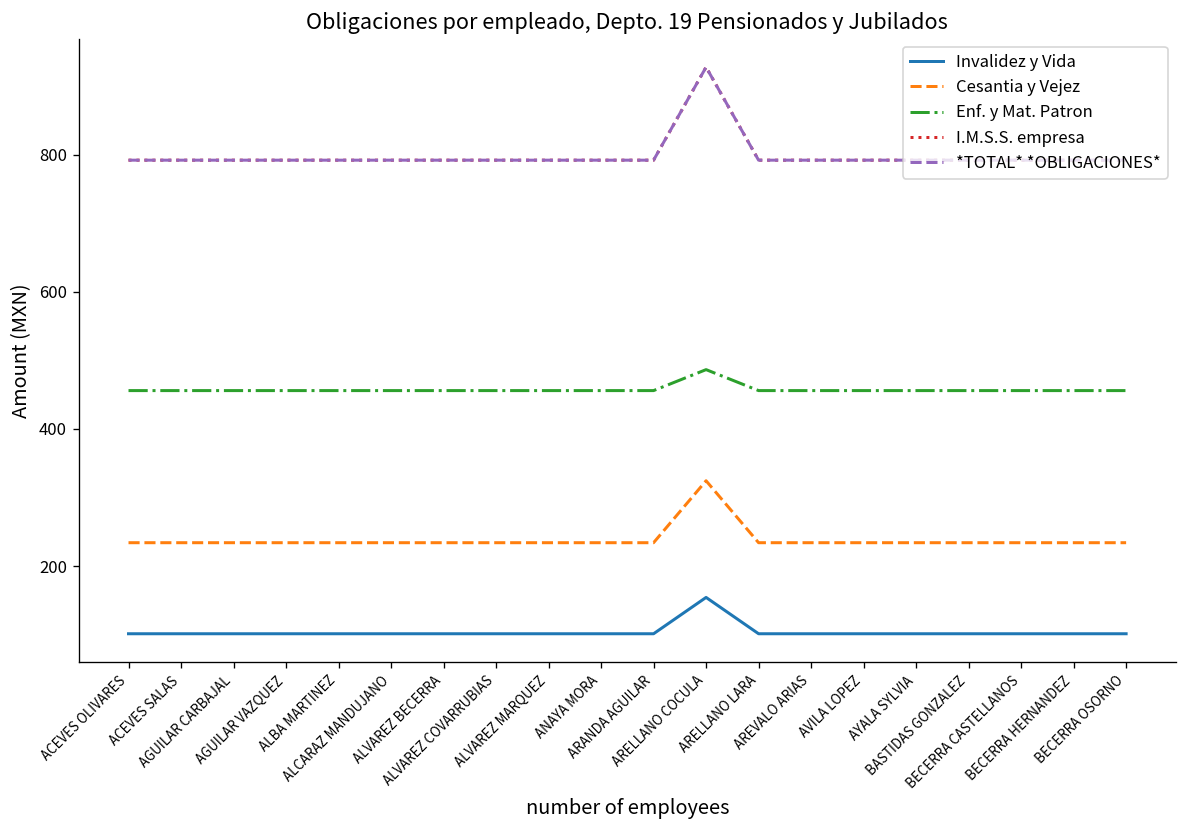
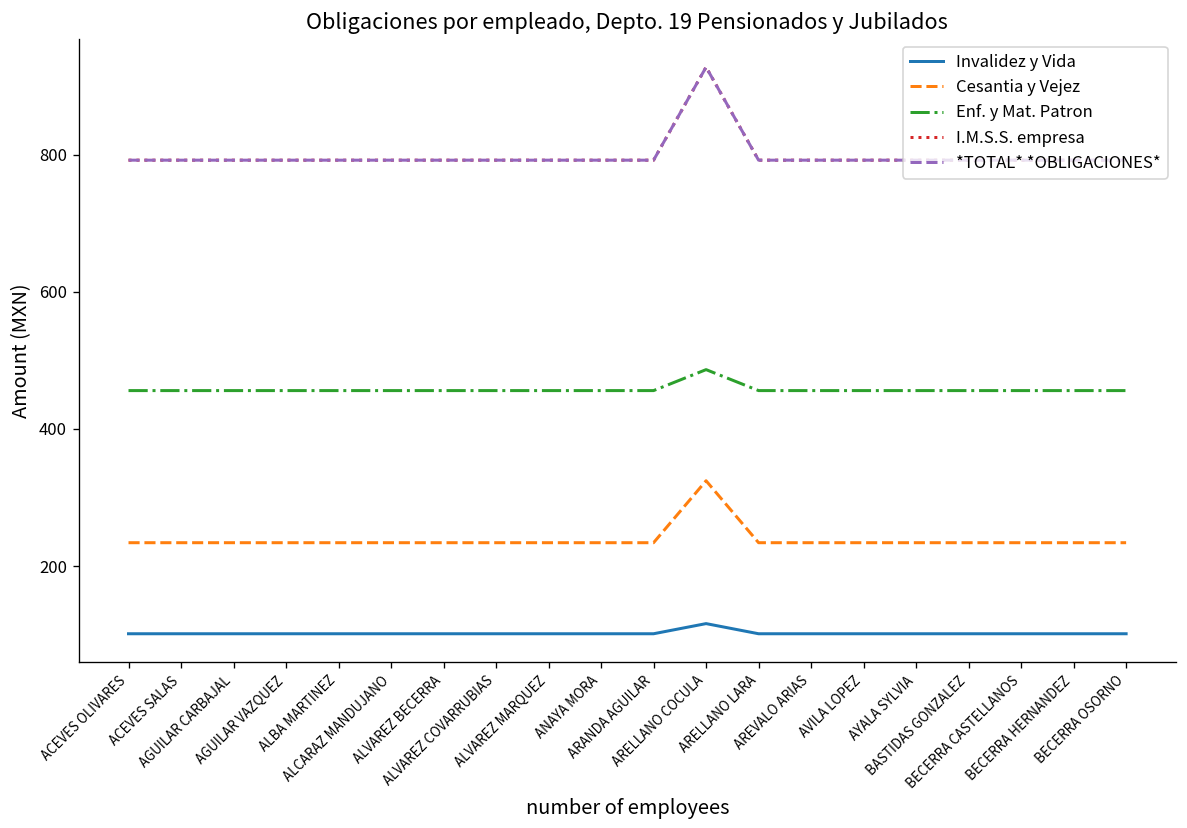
Invalidez y Vida, ARELLANO COCULA: 150 -> 120
